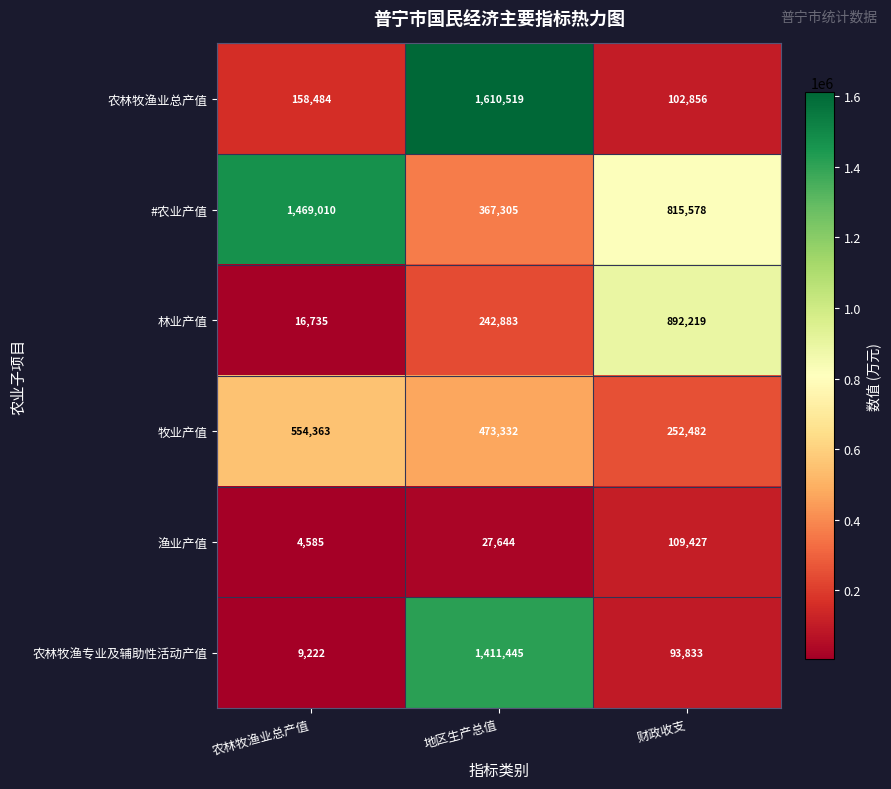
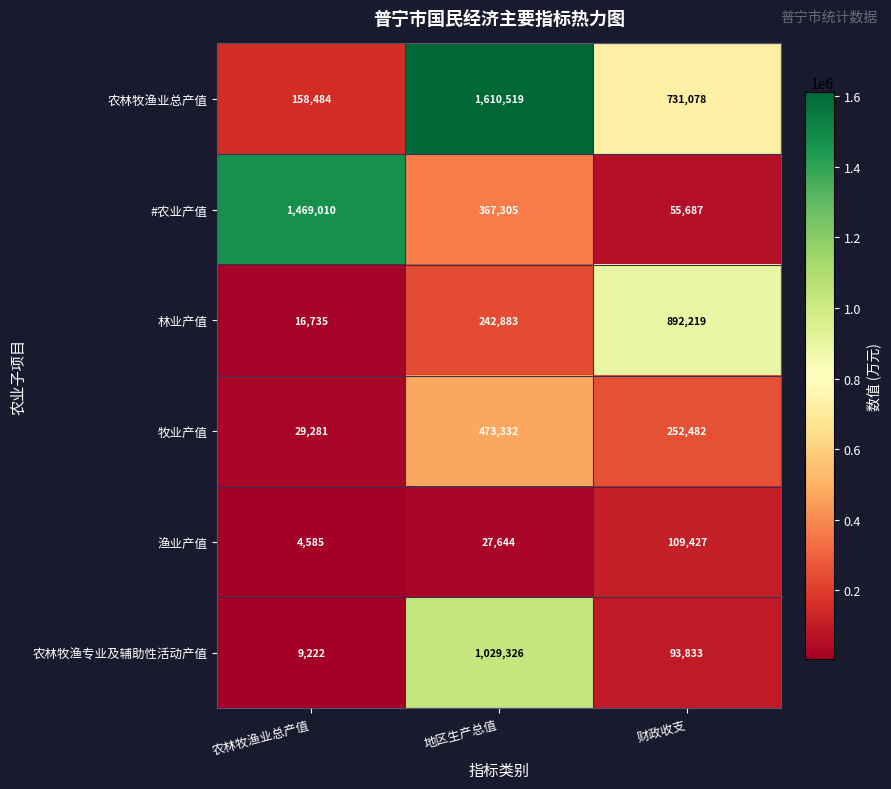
农林牧渔业总产值, 财政收支: 102,856 -> 731,078
#农业产值, 财政收支: 815,578 -> 55,687
牧业产值, 农林牧渔业总产值: 554,363 -> 29,281
农林牧渔专业及辅助性活动产值, 地区生产总值: 1,411,445 -> 1,029,326
